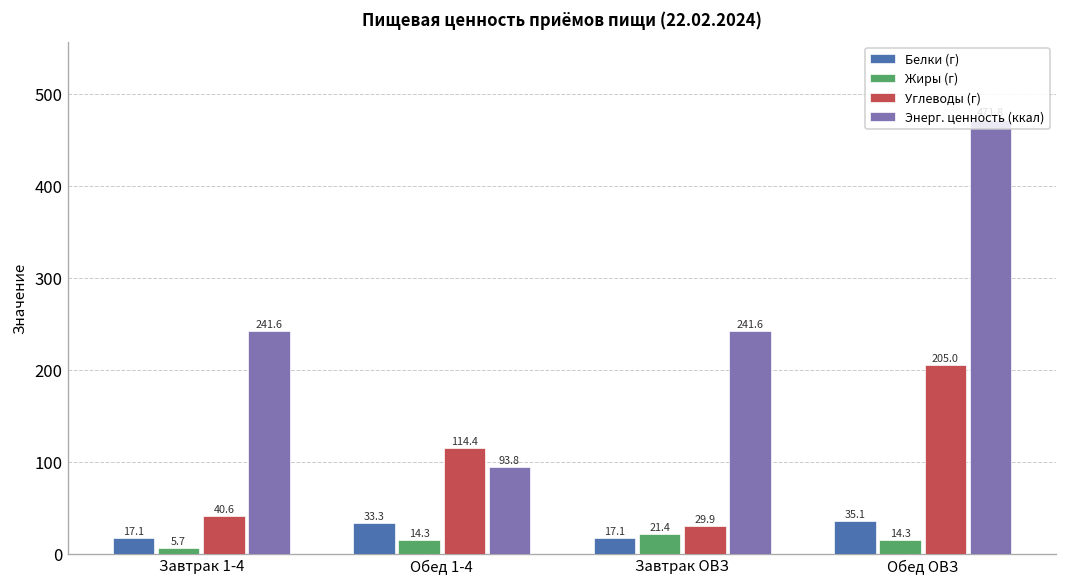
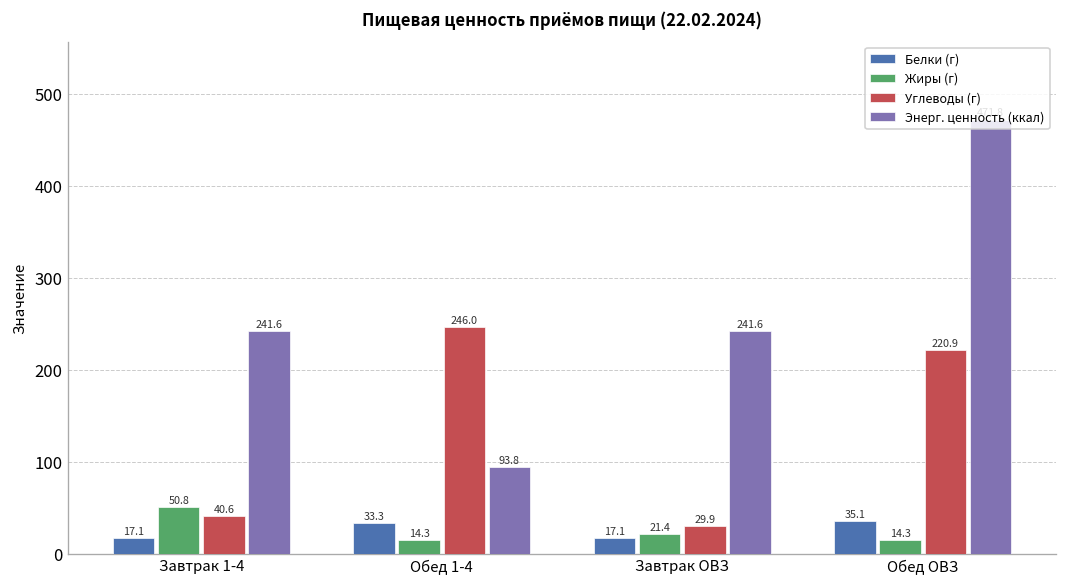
Жиры (г), Завтрак 1-4: 5.7 -> 50.8
Углеводы (г), Обед 1-4: 114.4 -> 246.0
Углеводы (г), Обед ОВЗ: 205.0 -> 220.9
